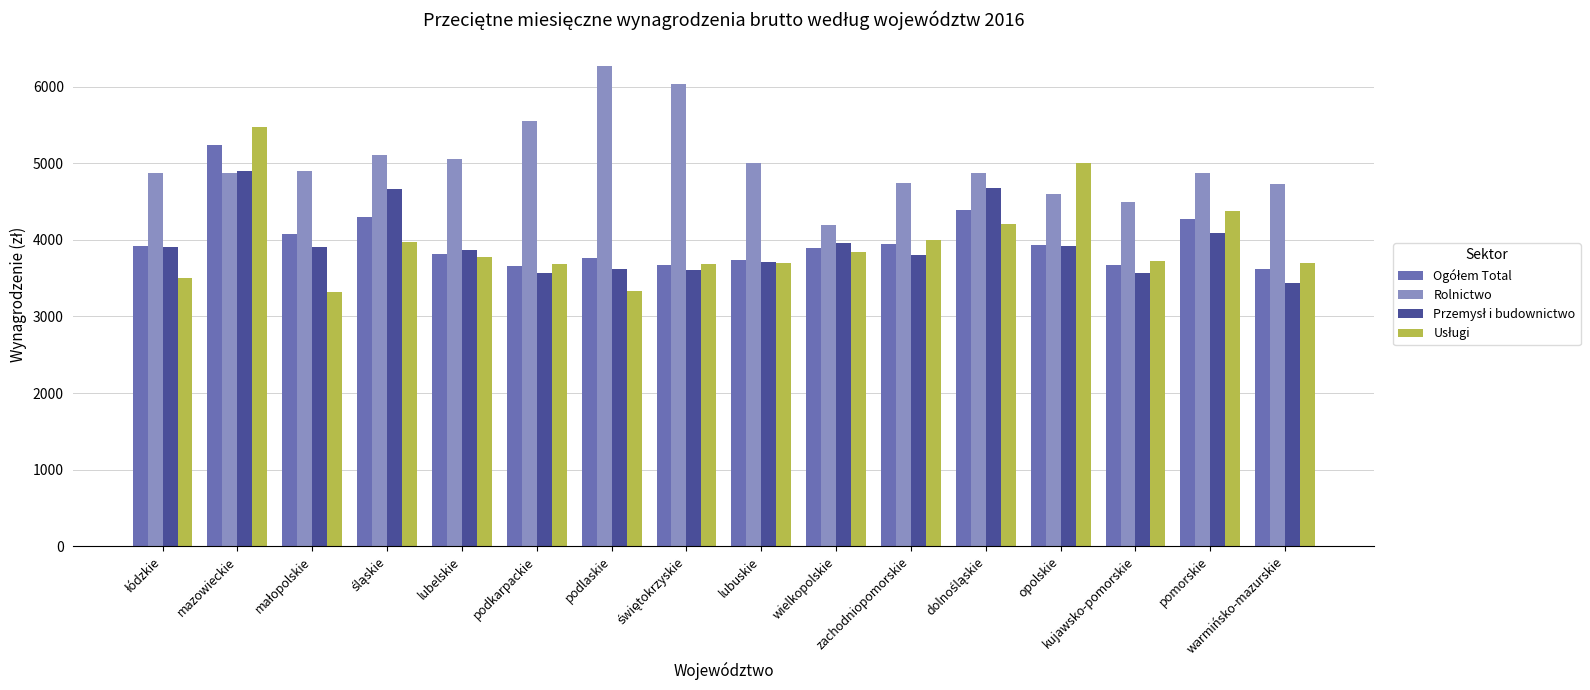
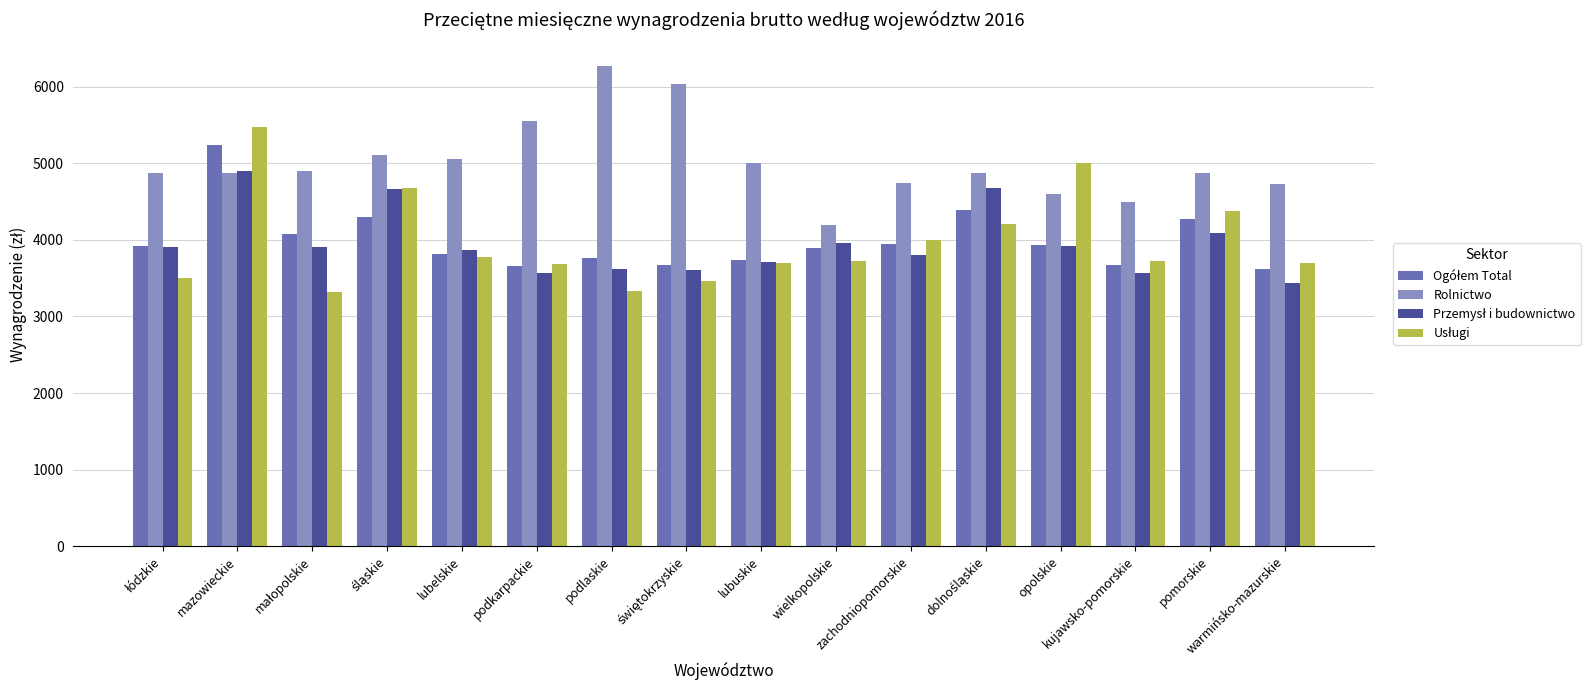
Usługi, śląskie: 4000 -> 4700
Usługi, świętokrzyskie: 3700 -> 3500
Usługi, wielkopolskie: 3800 -> 3700
